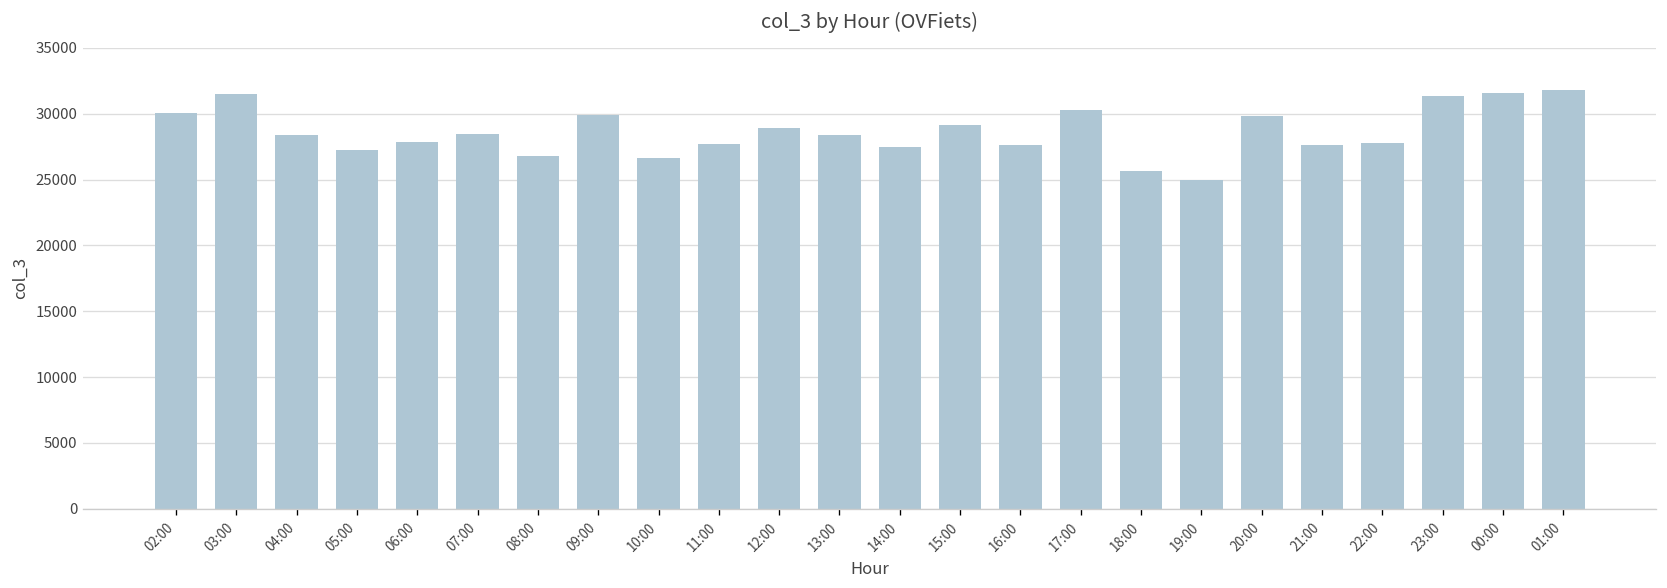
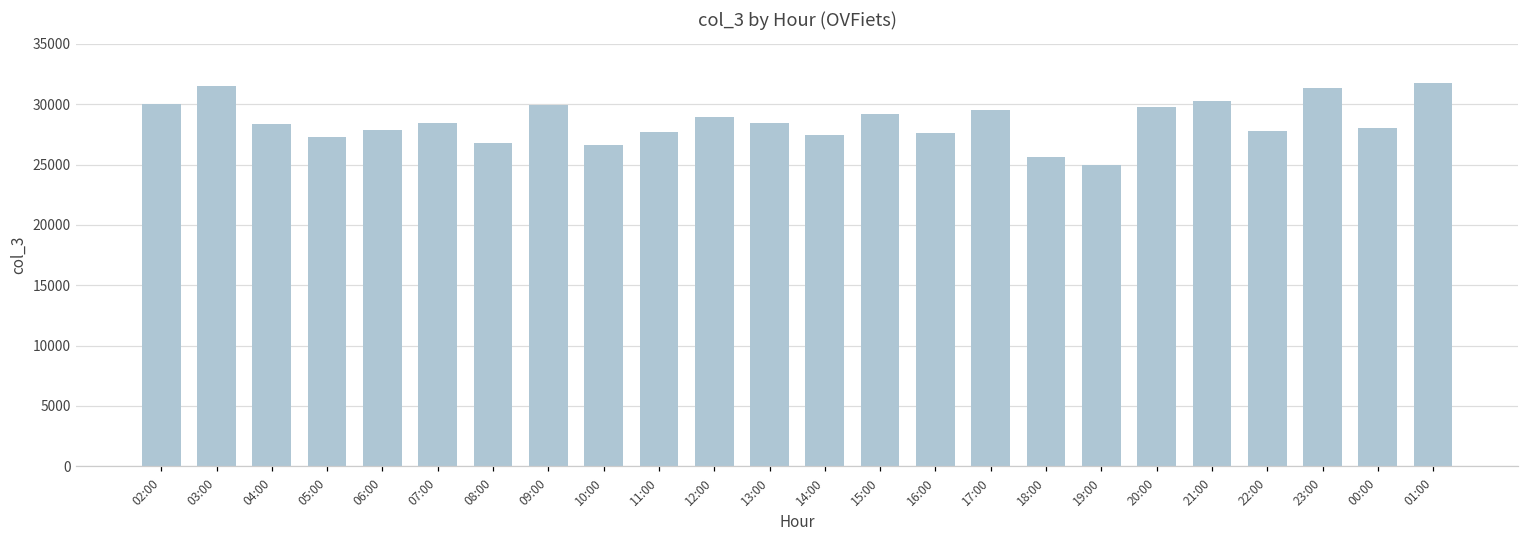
17:00: 30300 -> 29500
21:00: 27600 -> 30300
00:00: 31600 -> 28100
